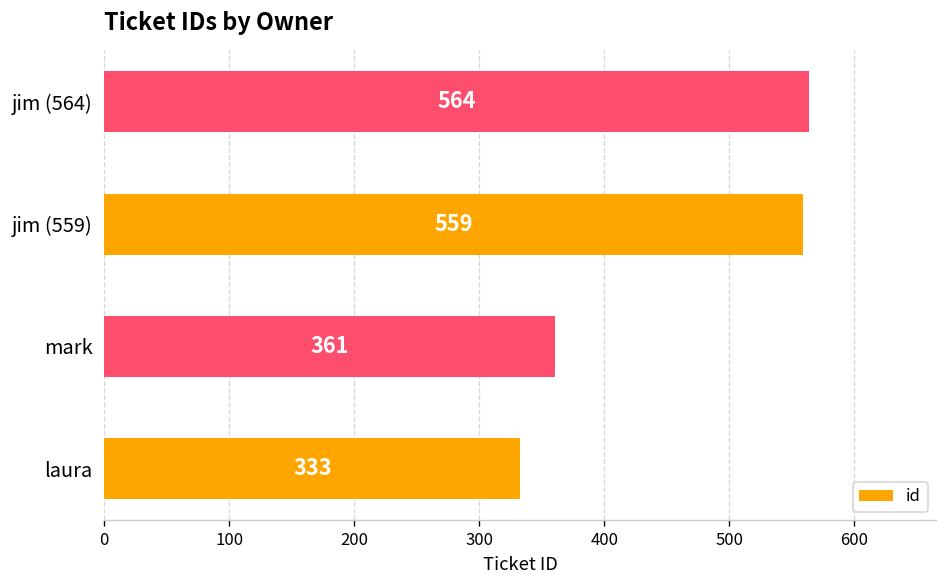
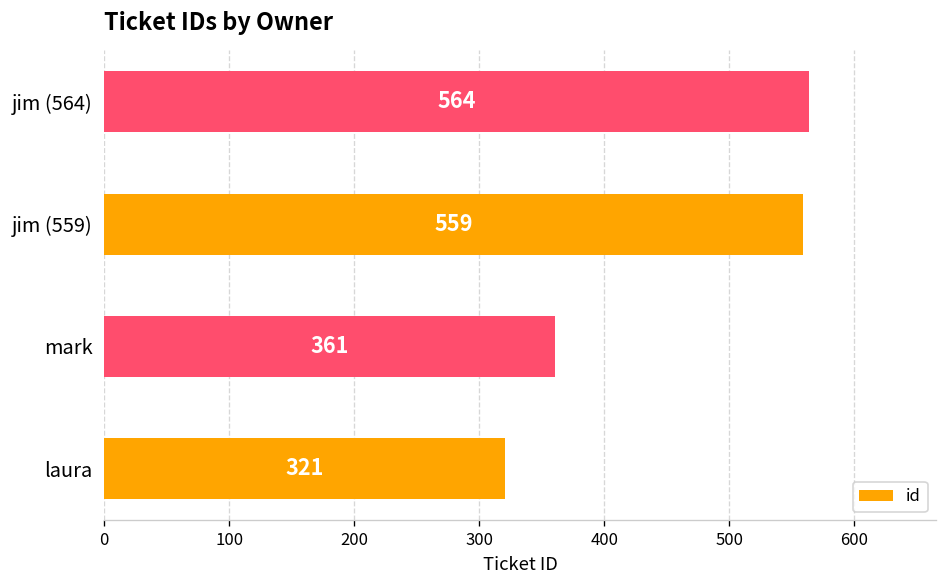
laura: 333 -> 321
